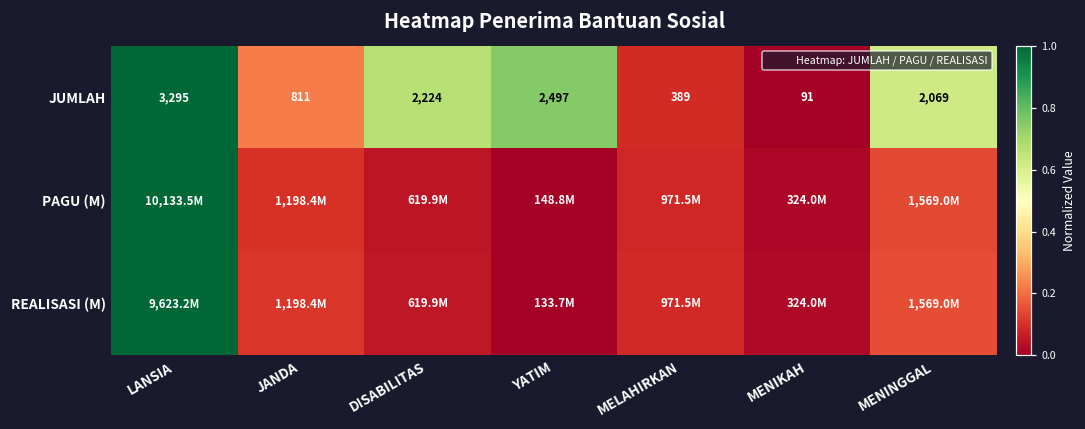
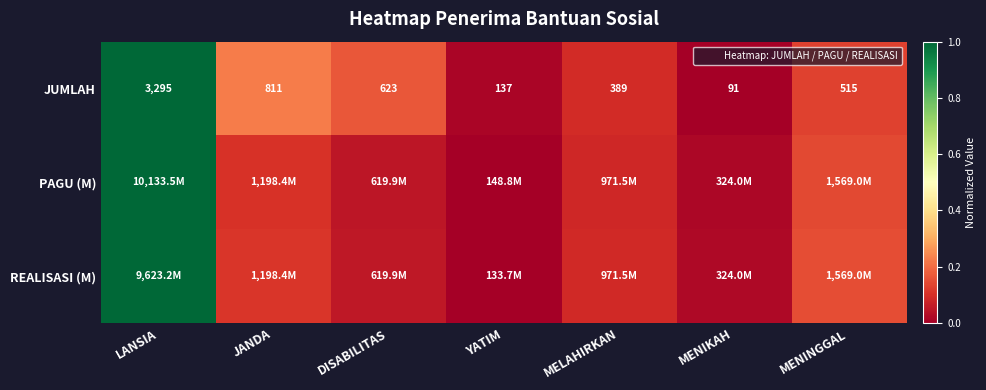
JUMLAH, DISABILITAS: 2,224 -> 623
JUMLAH, YATIM: 2,497 -> 137
JUMLAH, MENINGGAL: 2,069 -> 515
